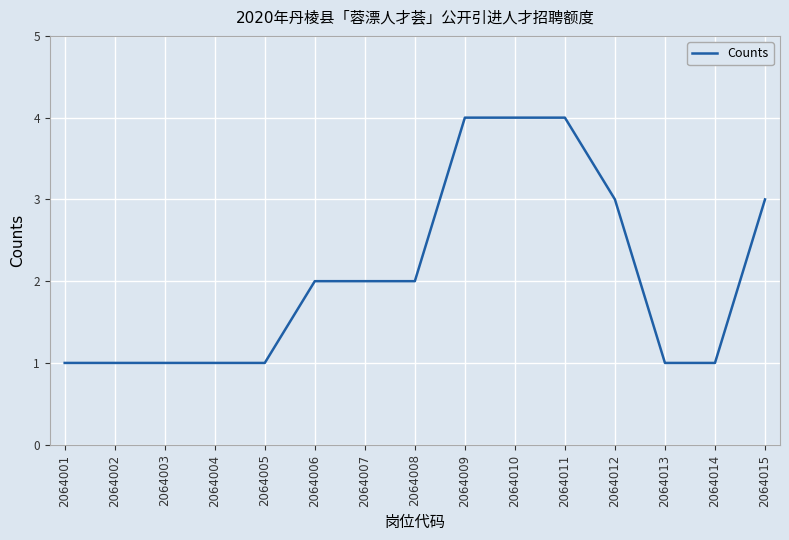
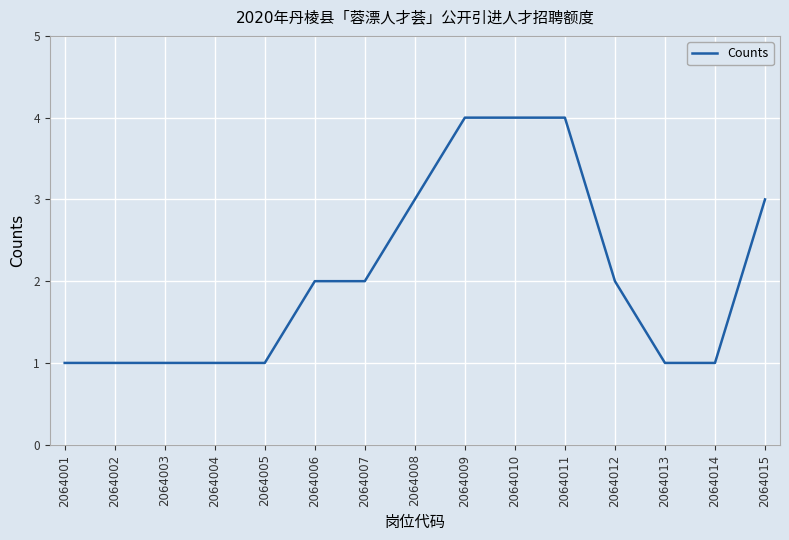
2064008: 2 -> 3
2064012: 3 -> 2
